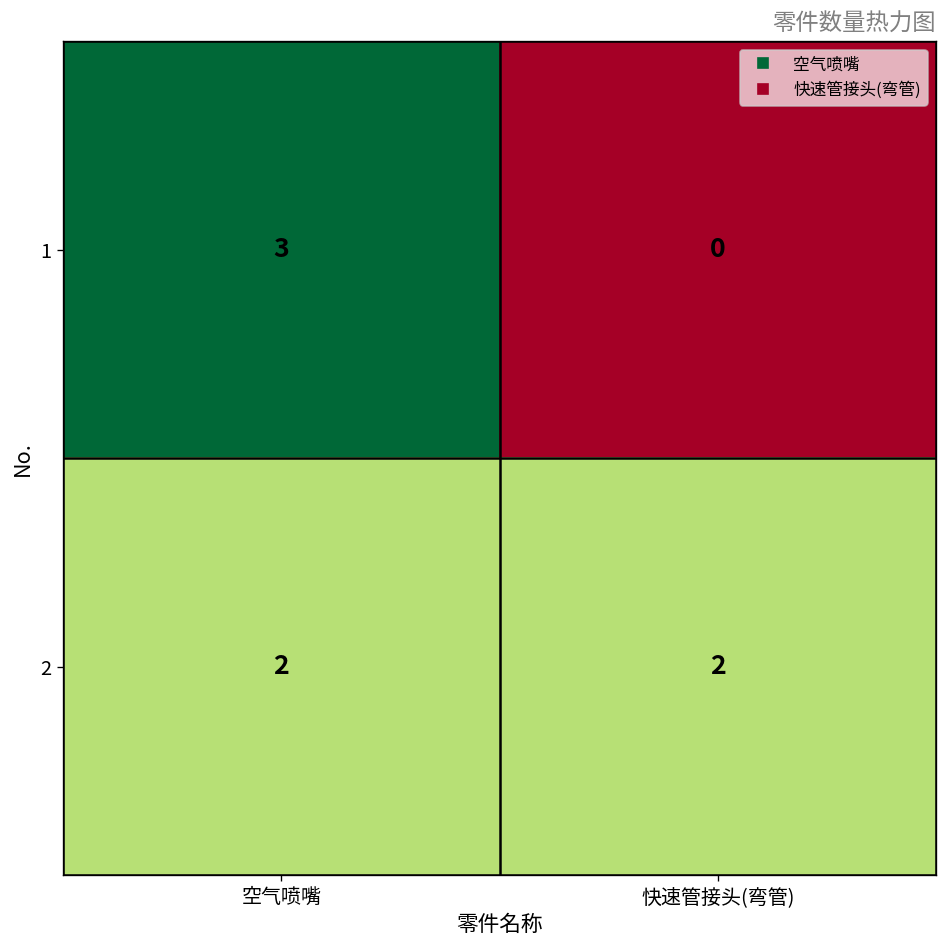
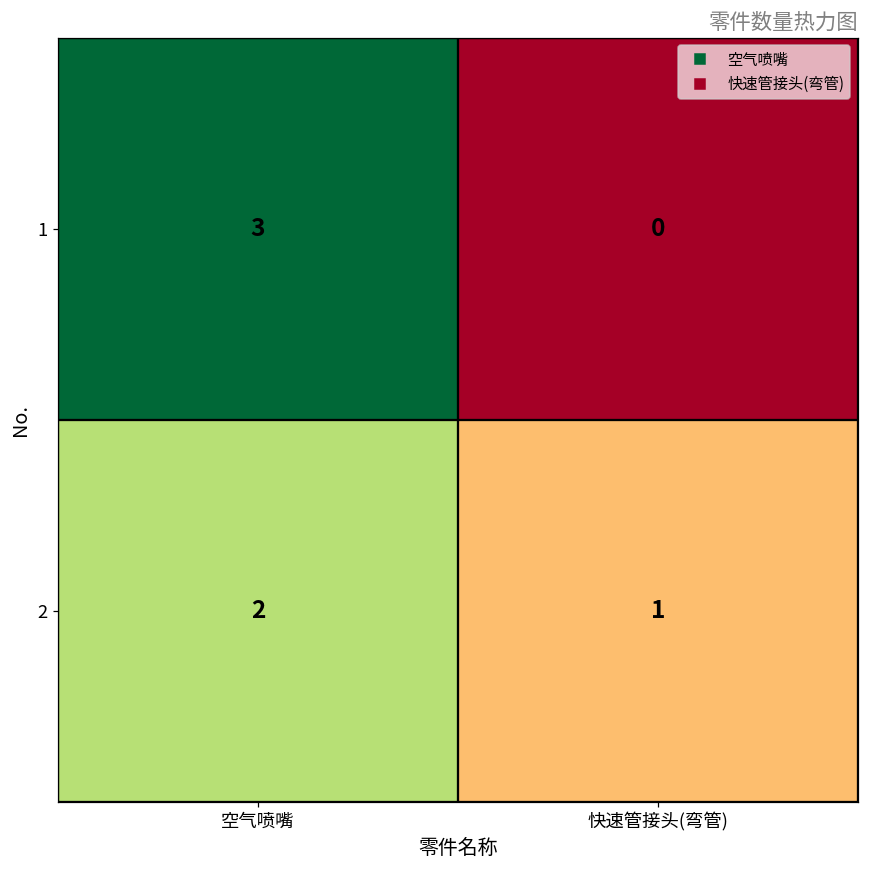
2, 快速管接头(弯管): 2 -> 1
